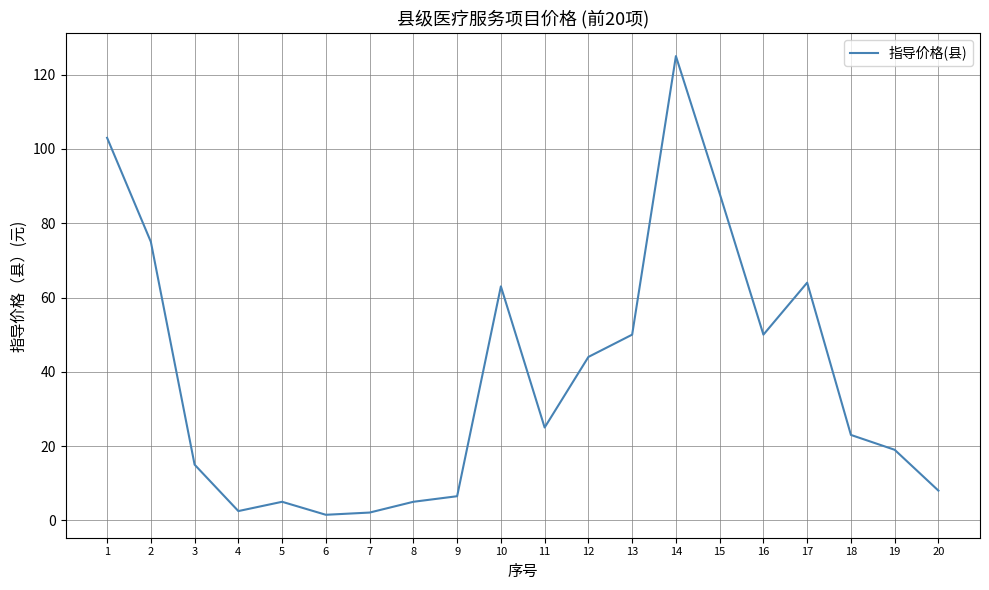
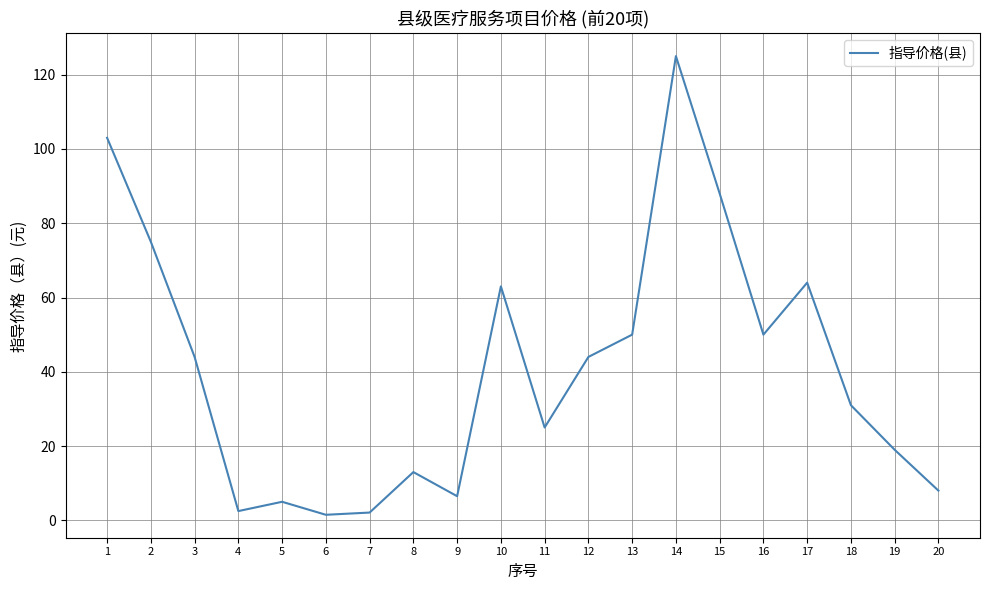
3: 15 -> 44
8: 5 -> 13
18: 23 -> 31
